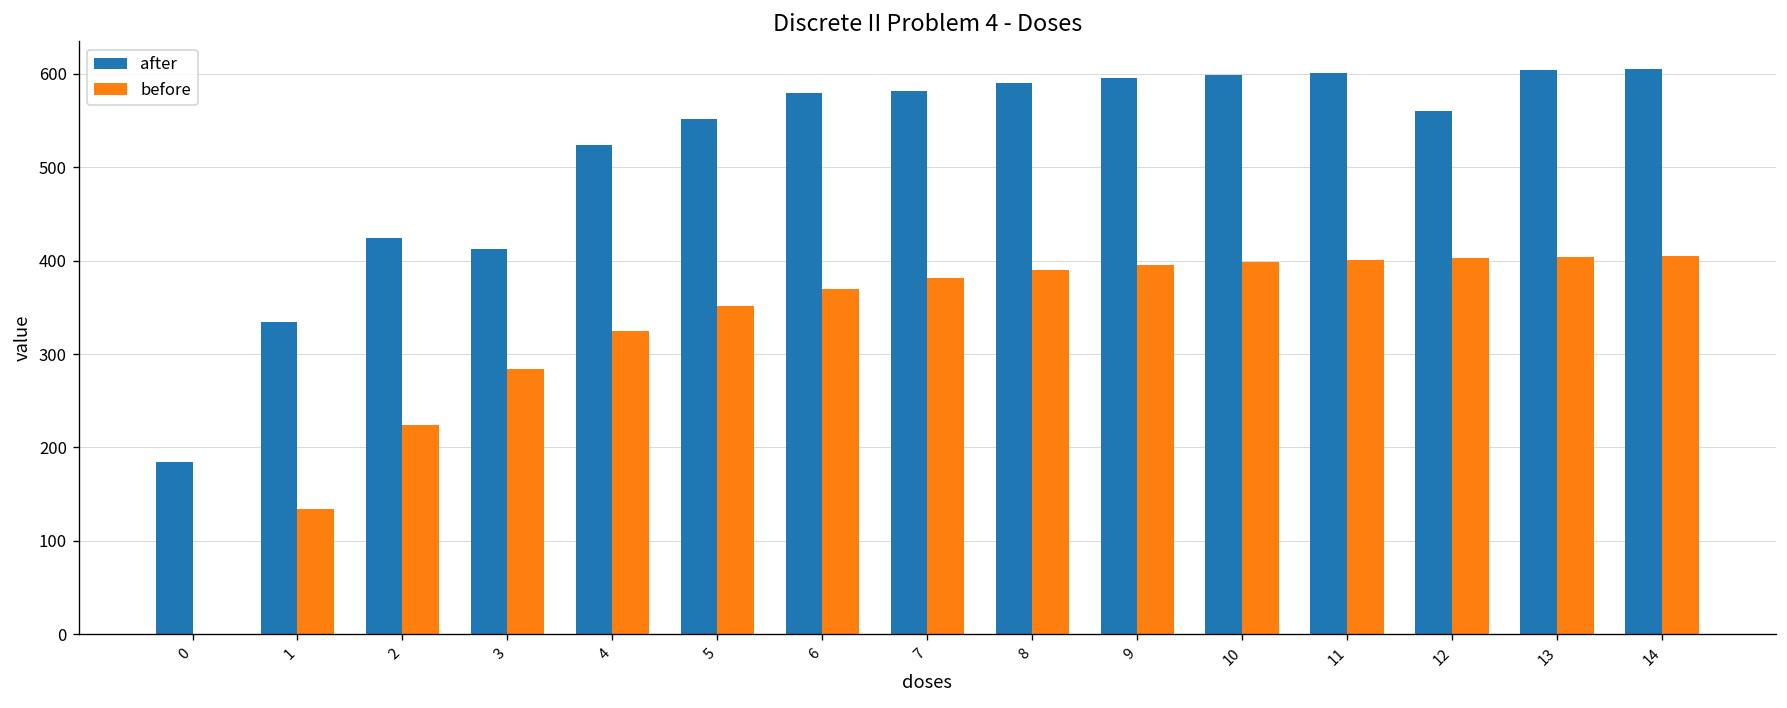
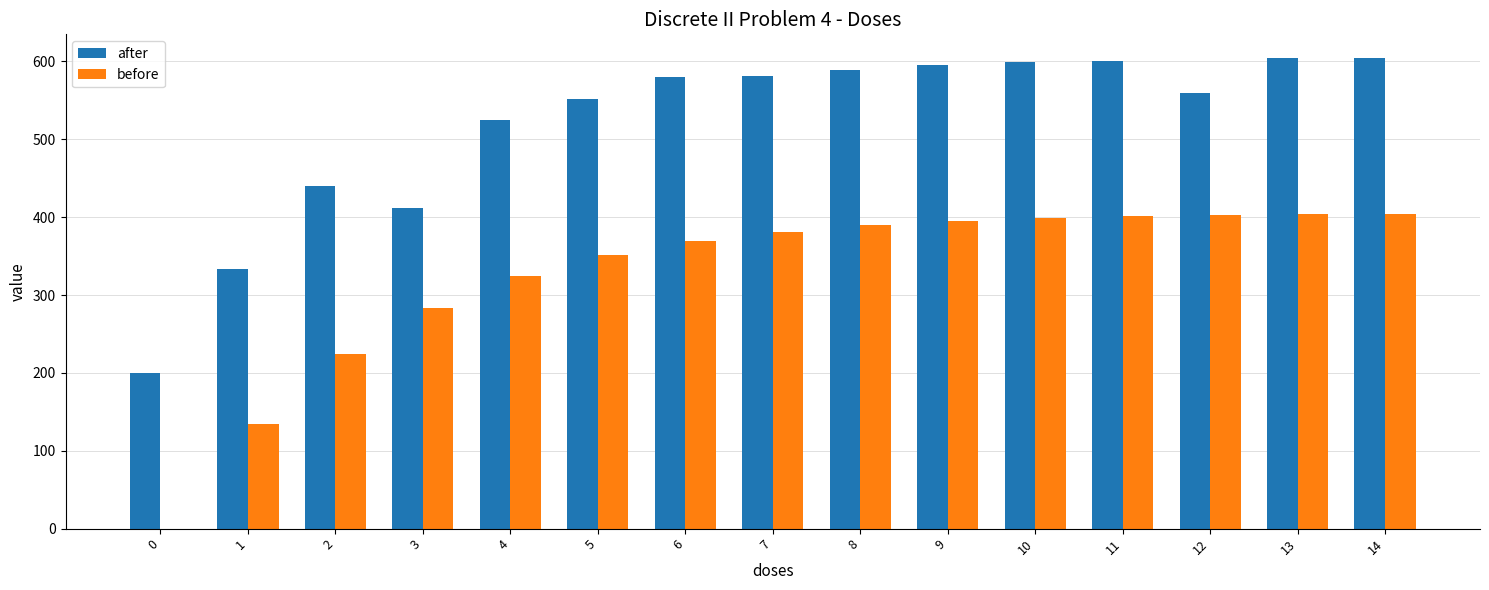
after, 0: 180 -> 200
after, 2: 420 -> 440
